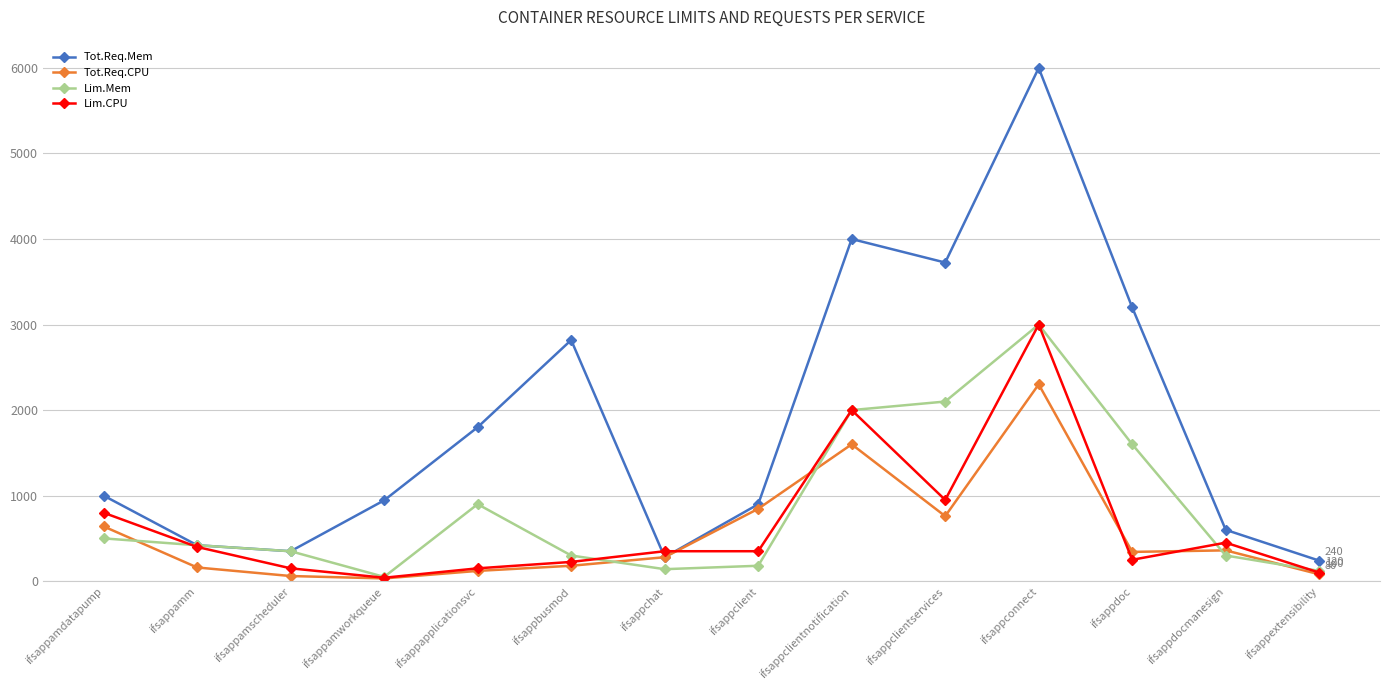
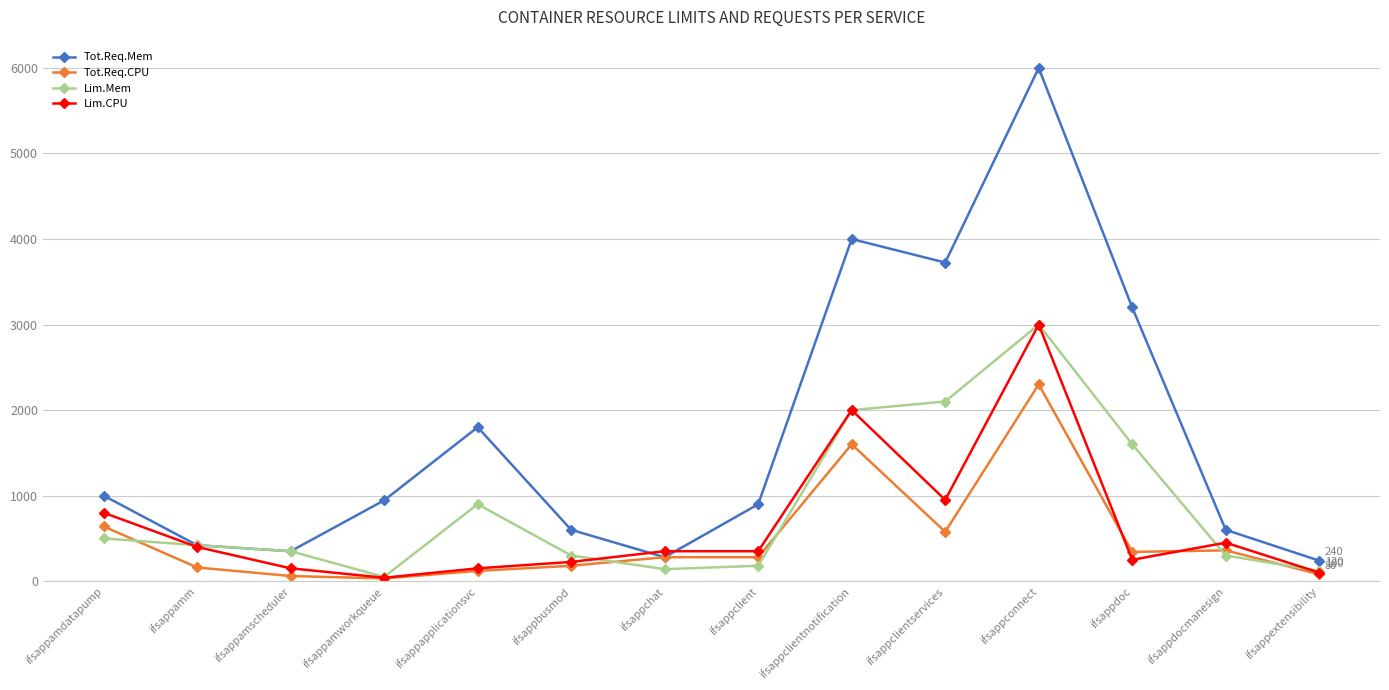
Tot.Req.Mem, ifsappbusmod: 2800 -> 600
Tot.Req.CPU, ifsappclient: 800 -> 300
Tot.Req.CPU, ifsappclientservices: 800 -> 600
